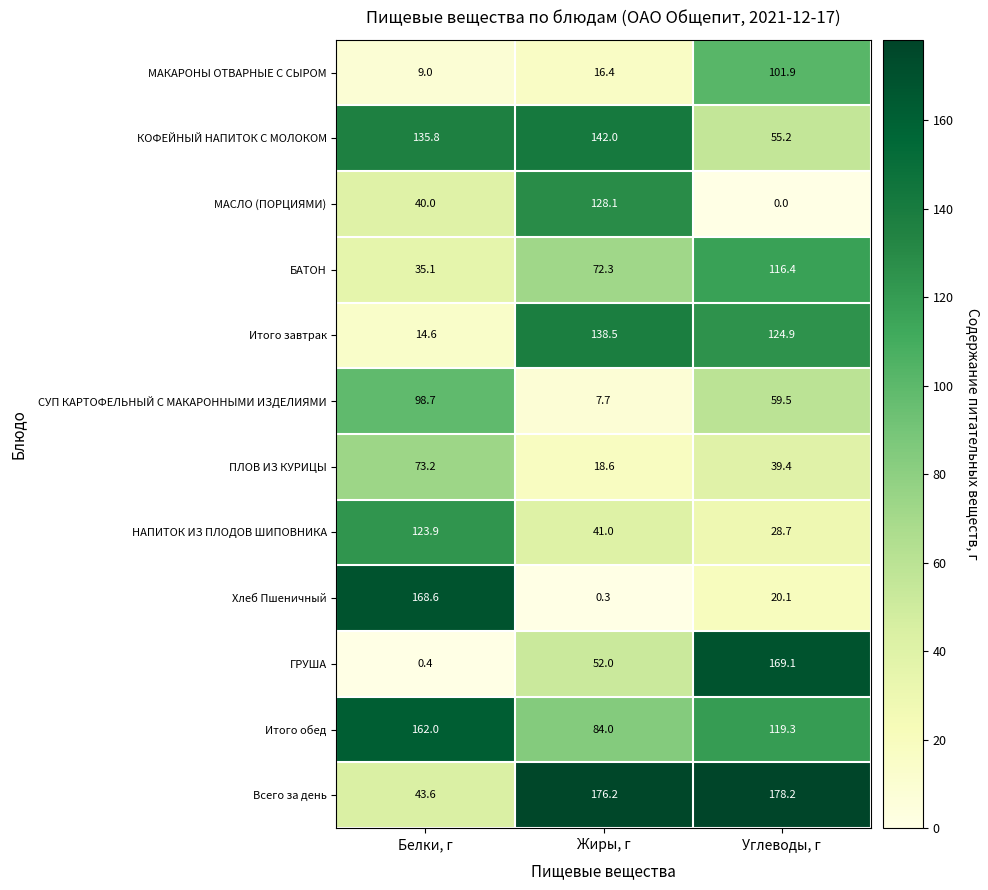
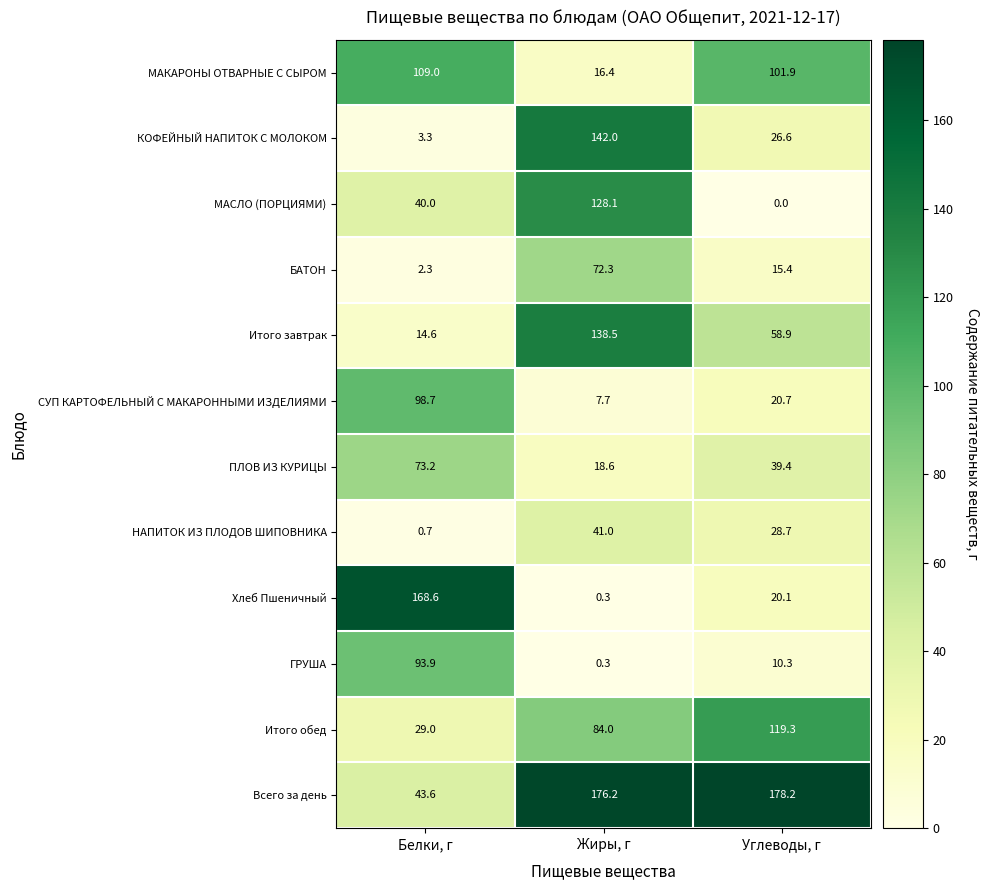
МАКАРОНЫ ОТВАРНЫЕ С СЫРОМ, Белки, г: 9.0 -> 109.0
КОФЕЙНЫЙ НАПИТОК С МОЛОКОМ, Белки, г: 135.8 -> 3.3
КОФЕЙНЫЙ НАПИТОК С МОЛОКОМ, Углеводы, г: 55.2 -> 26.6
БАТОН, Белки, г: 35.1 -> 2.3
БАТОН, Углеводы, г: 116.4 -> 15.4
Итого завтрак, Углеводы, г: 124.9 -> 58.9
СУП КАРТОФЕЛЬНЫЙ С МАКАРОННЫМИ ИЗДЕЛИЯМИ, Углеводы, г: 59.5 -> 20.7
НАПИТОК ИЗ ПЛОДОВ ШИПОВНИКА, Белки, г: 123.9 -> 0.7
ГРУША, Белки, г: 0.4 -> 93.9
ГРУША, Жиры, г: 52.0 -> 0.3
ГРУША, Углеводы, г: 169.1 -> 10.3
Итого обед, Белки, г: 162.0 -> 29.0
